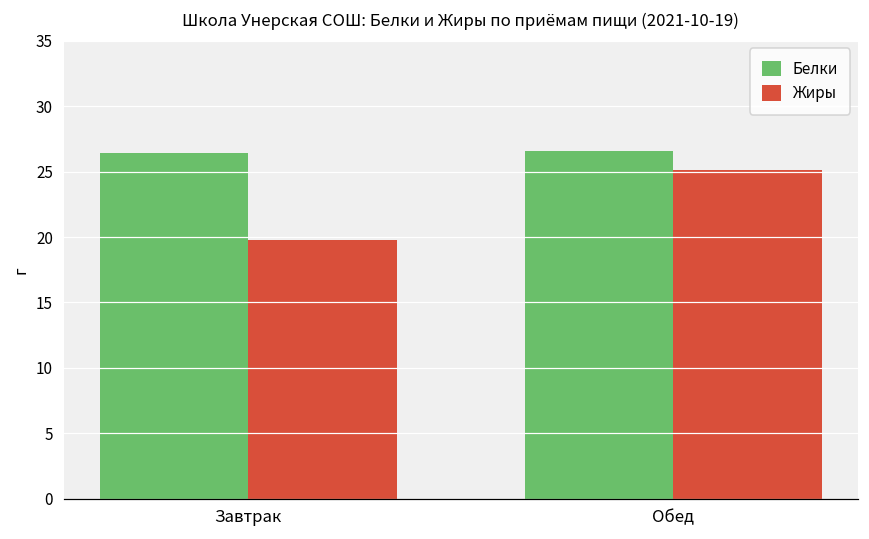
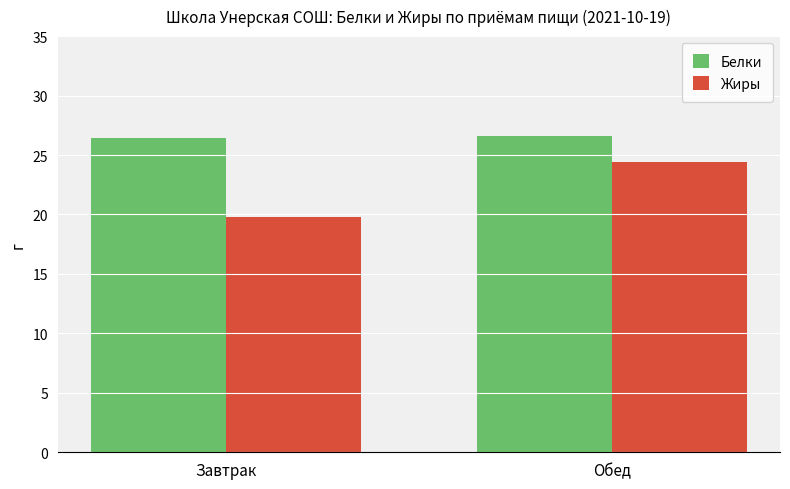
Жиры, Обед: 25.1 -> 24.4
